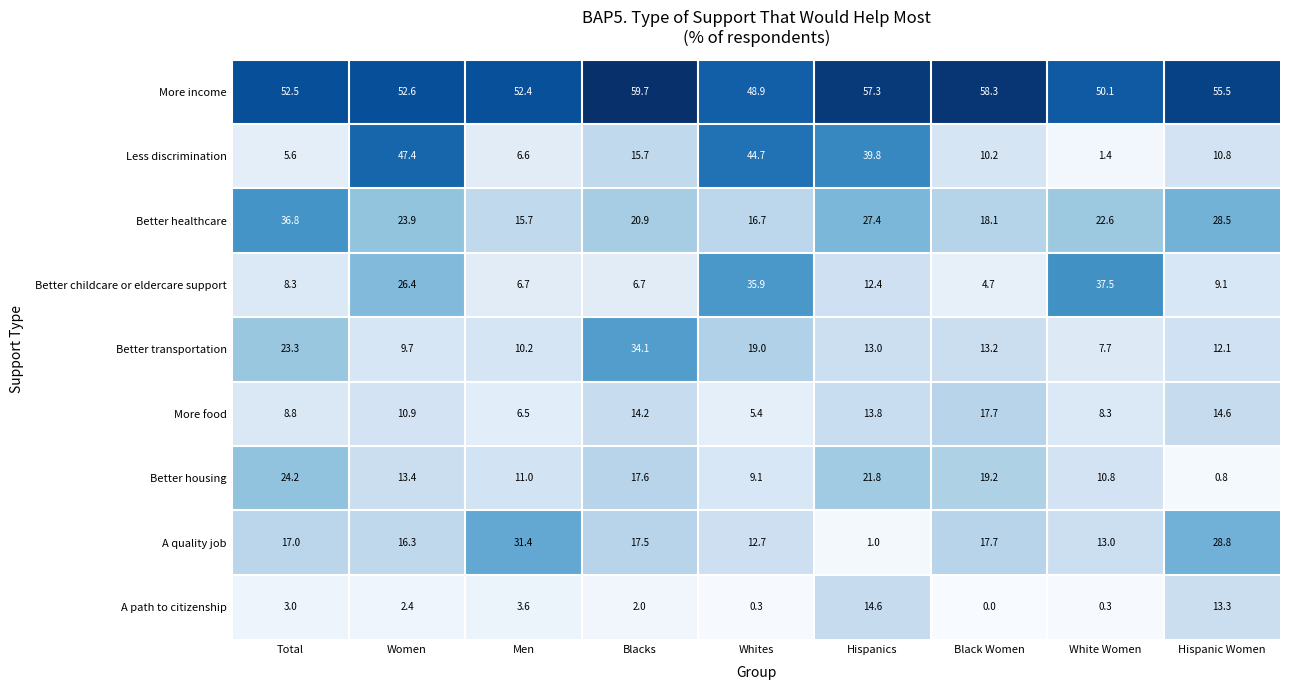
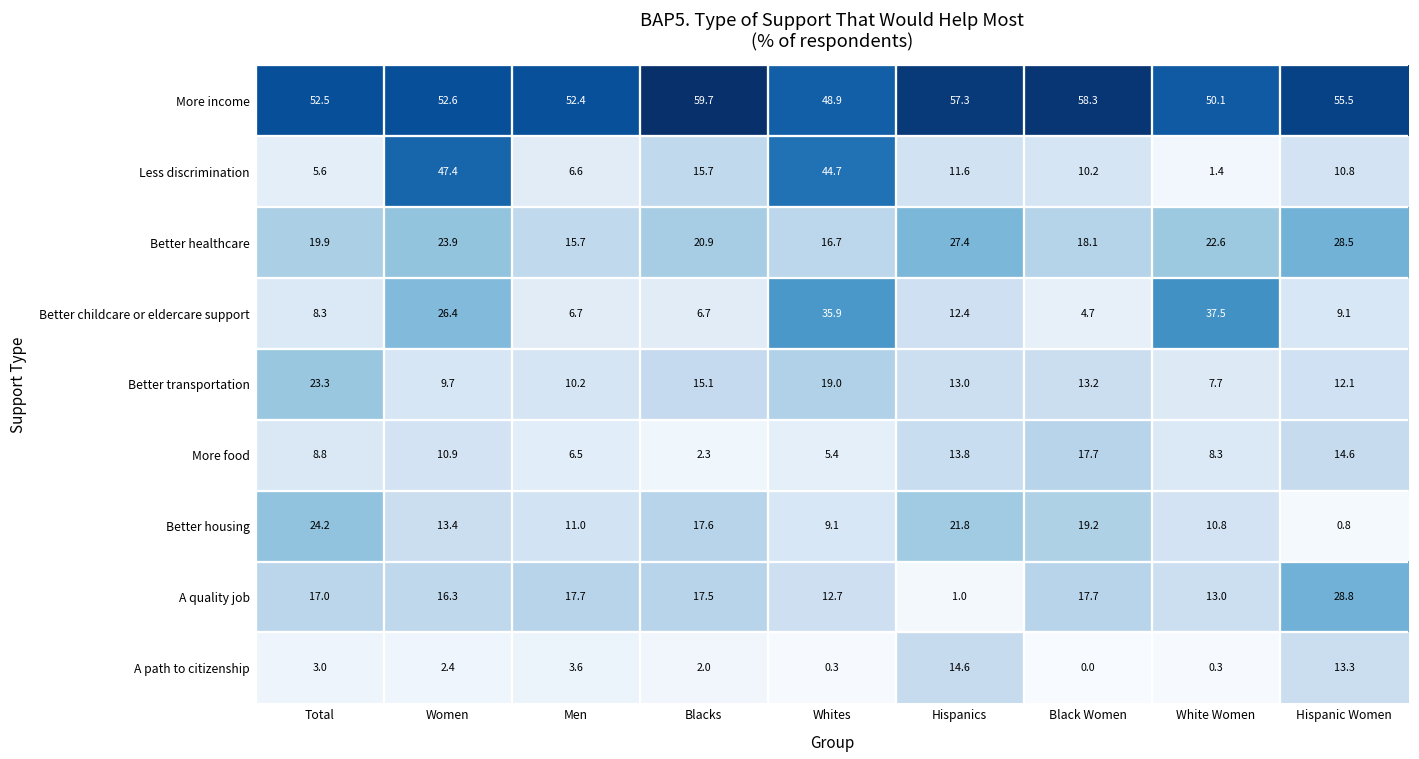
Less discrimination, Hispanics: 39.8 -> 11.6
Better healthcare, Total: 36.8 -> 19.9
Better transportation, Blacks: 34.1 -> 15.1
More food, Blacks: 14.2 -> 2.3
A quality job, Men: 31.4 -> 17.7
